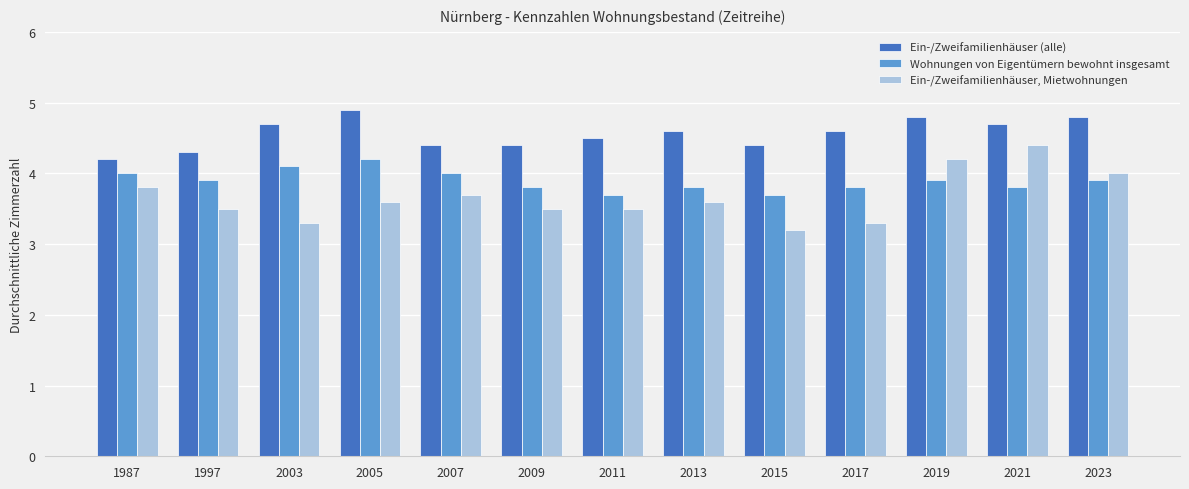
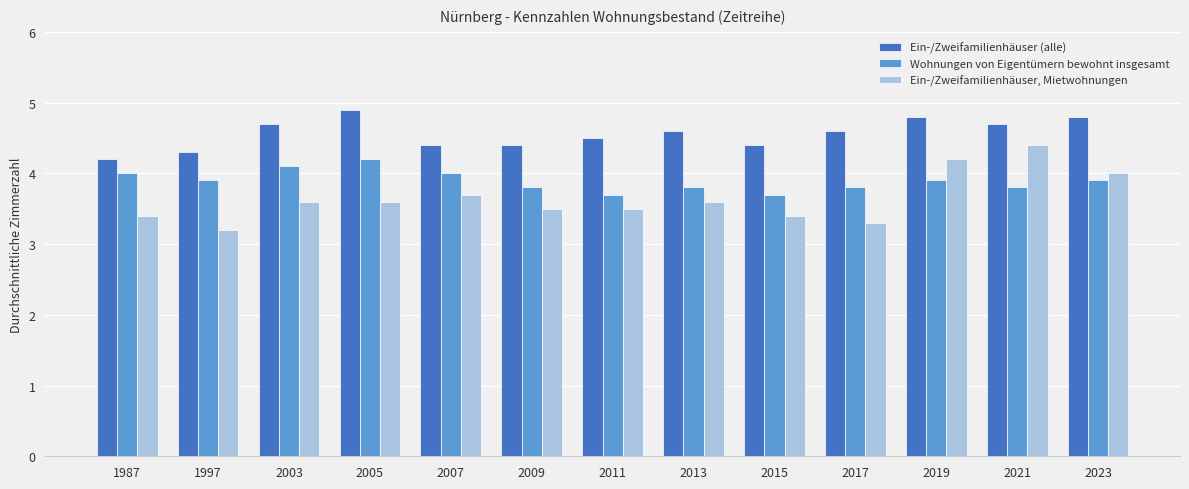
Ein-/Zweifamilienhäuser, Mietwohnungen, 1987: 3.8 -> 3.4
Ein-/Zweifamilienhäuser, Mietwohnungen, 1997: 3.5 -> 3.2
Ein-/Zweifamilienhäuser, Mietwohnungen, 2003: 3.3 -> 3.6
Ein-/Zweifamilienhäuser, Mietwohnungen, 2015: 3.2 -> 3.4
